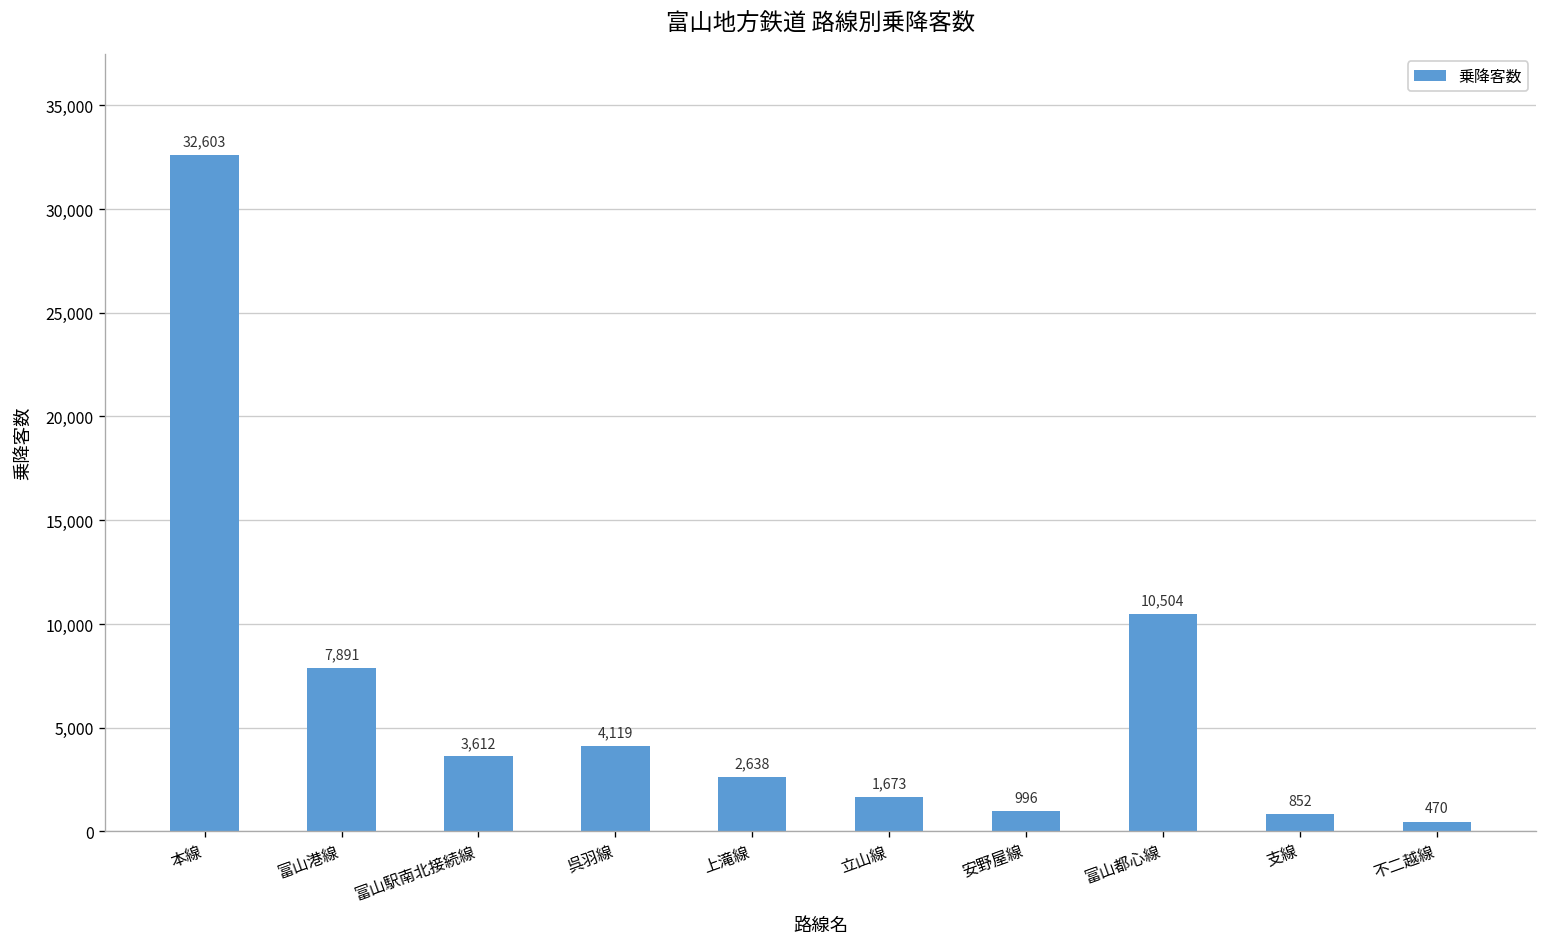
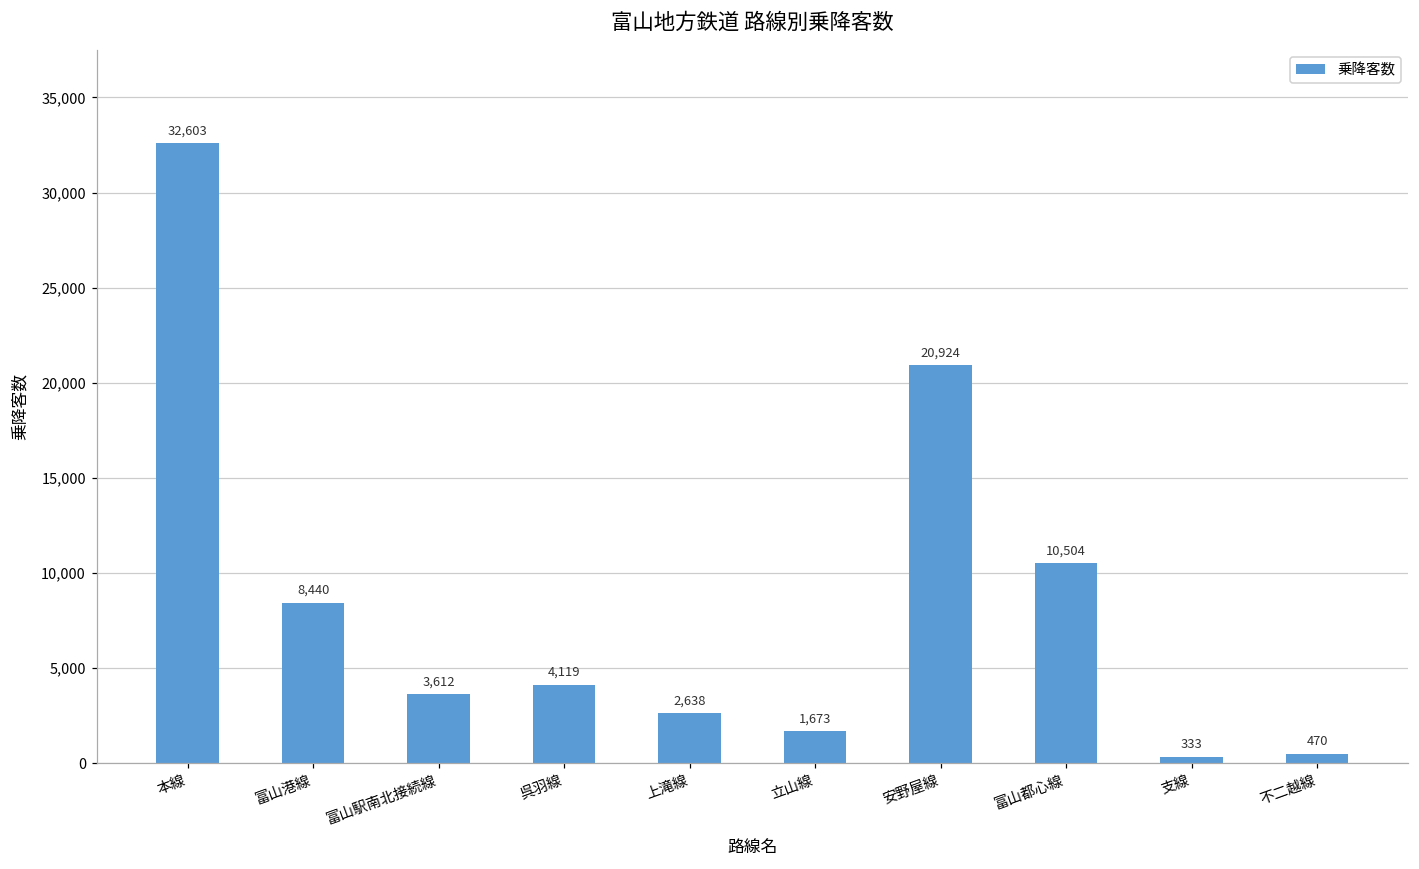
富山港線: 7,891 -> 8,440
安野屋線: 996 -> 20,924
支線: 852 -> 333
